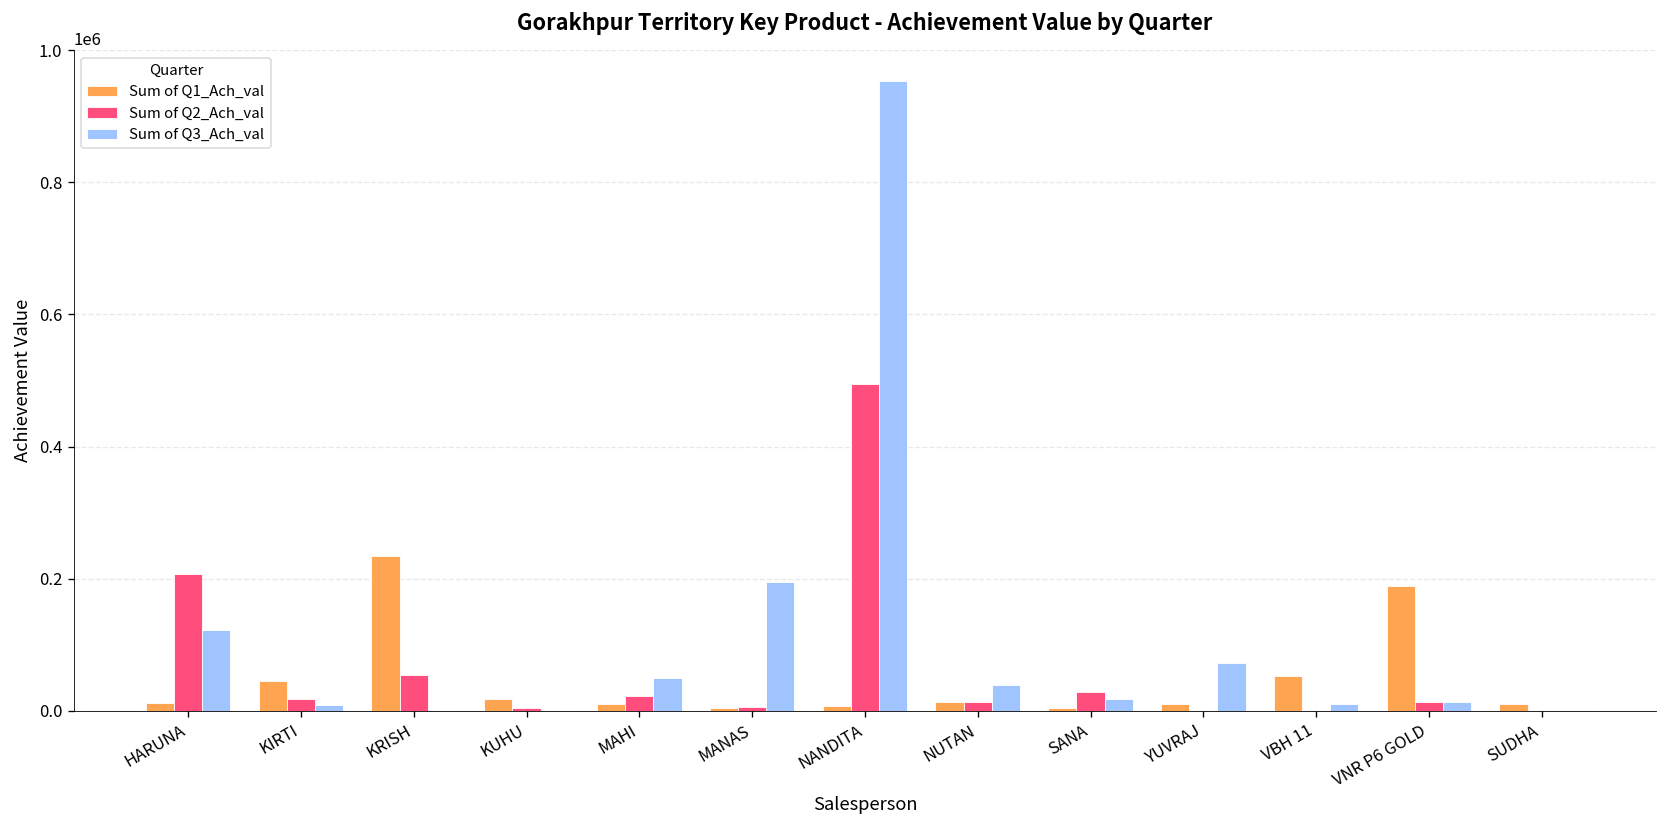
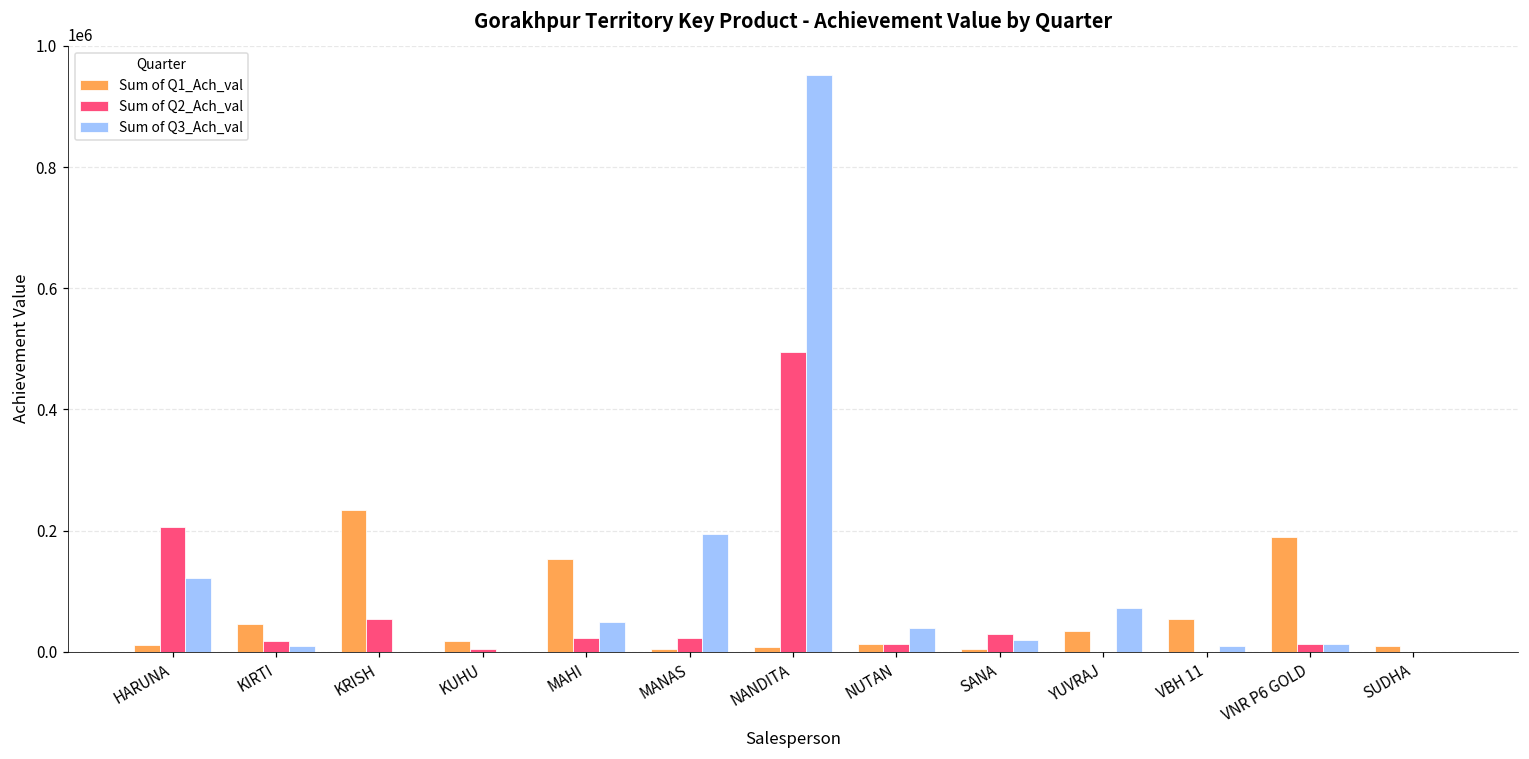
Sum of Q1_Ach_val, MAHI: 10000 -> 150000
Sum of Q2_Ach_val, MANAS: 10000 -> 20000
Sum of Q1_Ach_val, YUVRAJ: 10000 -> 30000
